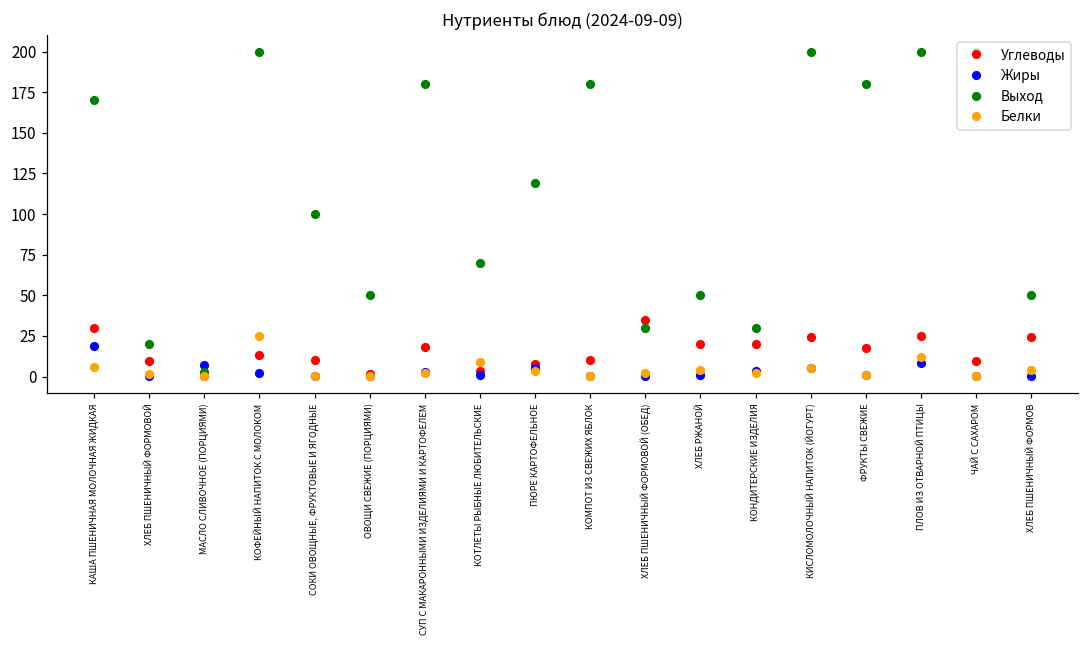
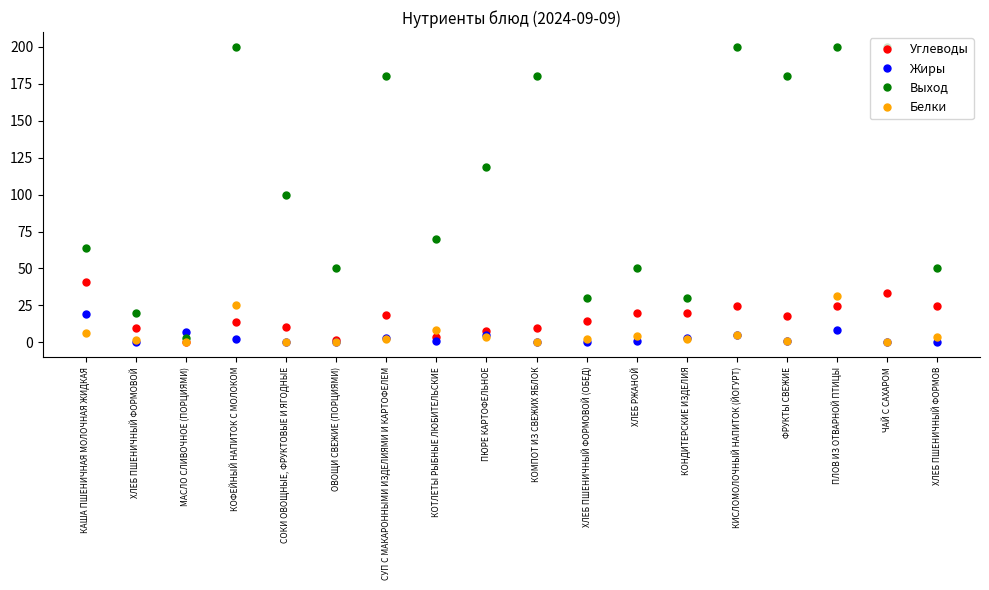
Углеводы, КАША ПШЕНИЧНАЯ МОЛОЧНАЯ ЖИДКАЯ: 30 -> 41
Выход, КАША ПШЕНИЧНАЯ МОЛОЧНАЯ ЖИДКАЯ: 170 -> 64
Углеводы, ХЛЕБ ПШЕНИЧНЫЙ ФОРМОВОЙ (ОБЕД): 35 -> 15
Белки, ПЛОВ ИЗ ОТВАРНОЙ ПТИЦЫ: 12 -> 31
Углеводы, ЧАЙ С САХАРОМ: 9 -> 33
